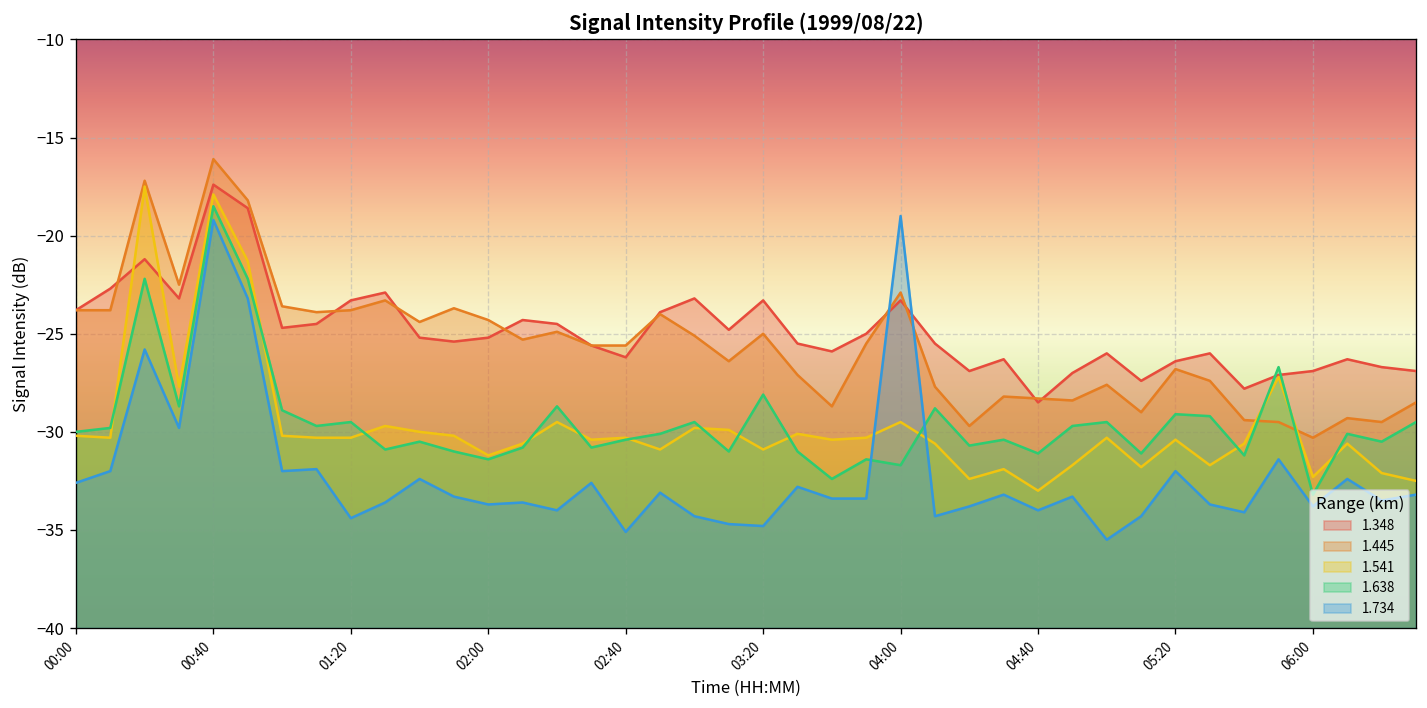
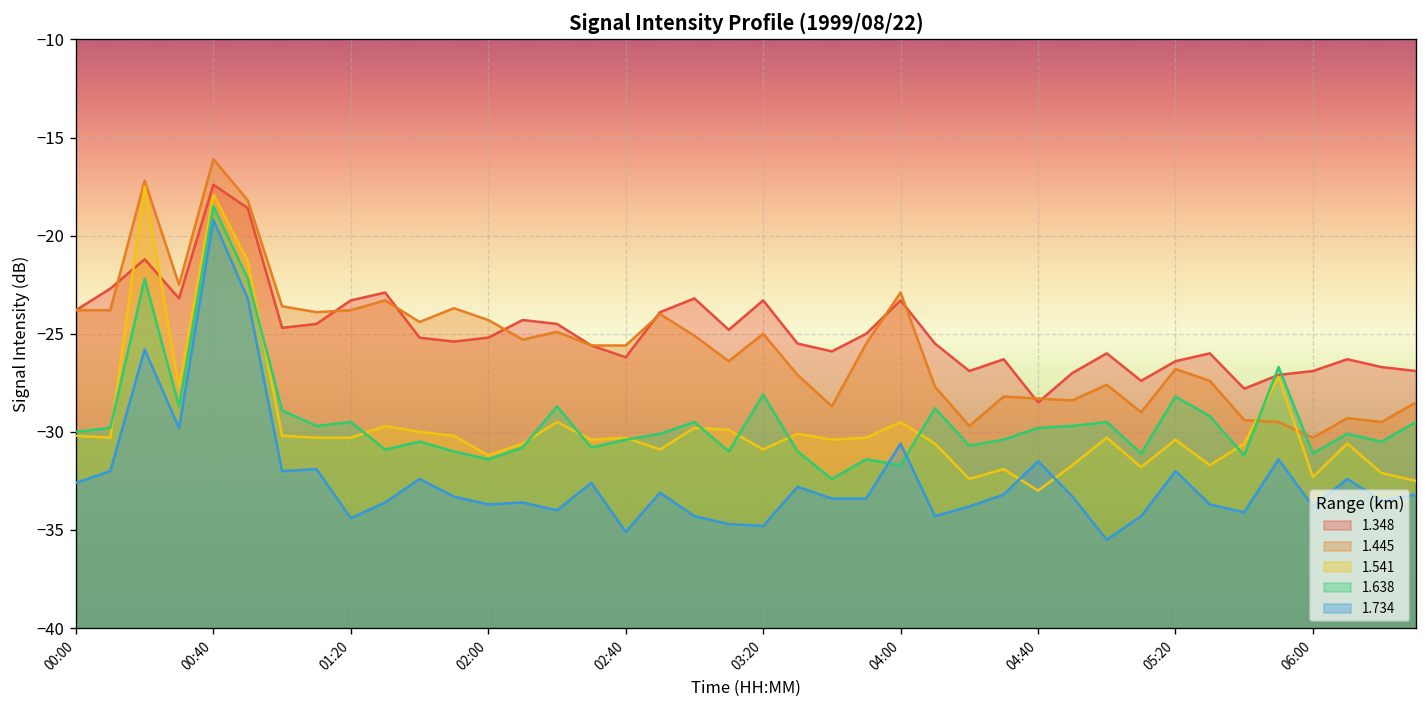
1.734, 04:00: -19.0 -> -30.6
1.638, 04:40: -31.1 -> -29.8
1.734, 04:40: -34.0 -> -31.5
1.638, 05:20: -29.1 -> -28.2
1.638, 06:00: -33.2 -> -31.1
